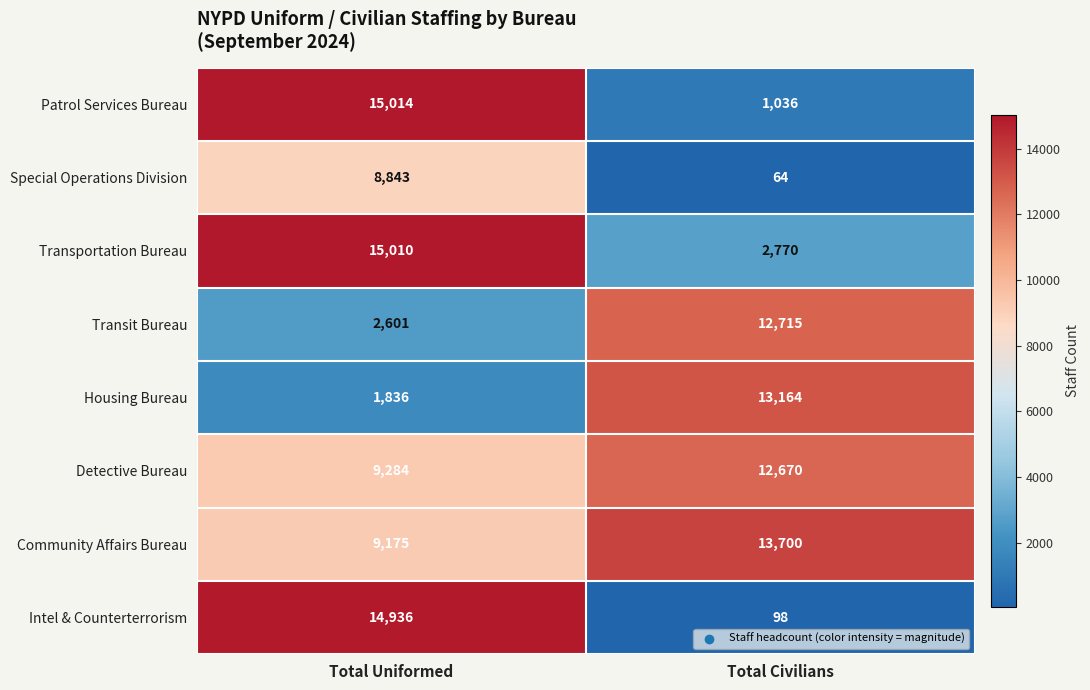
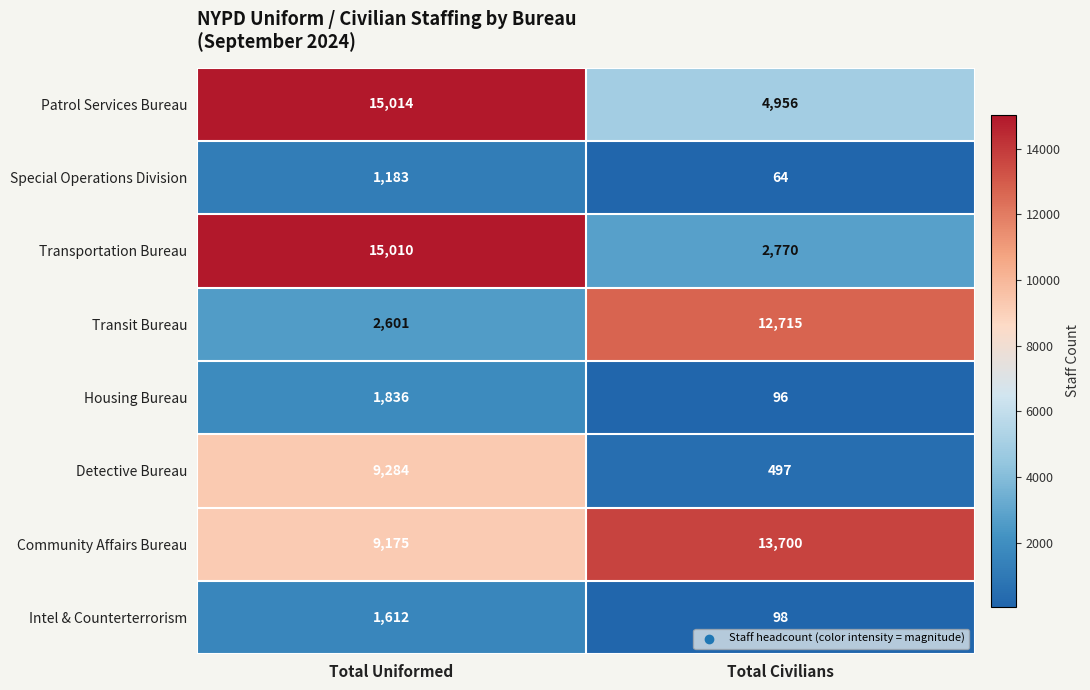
Patrol Services Bureau, Total Civilians: 1,036 -> 4,956
Special Operations Division, Total Uniformed: 8,843 -> 1,183
Housing Bureau, Total Civilians: 13,164 -> 96
Detective Bureau, Total Civilians: 12,670 -> 497
Intel & Counterterrorism, Total Uniformed: 14,936 -> 1,612
